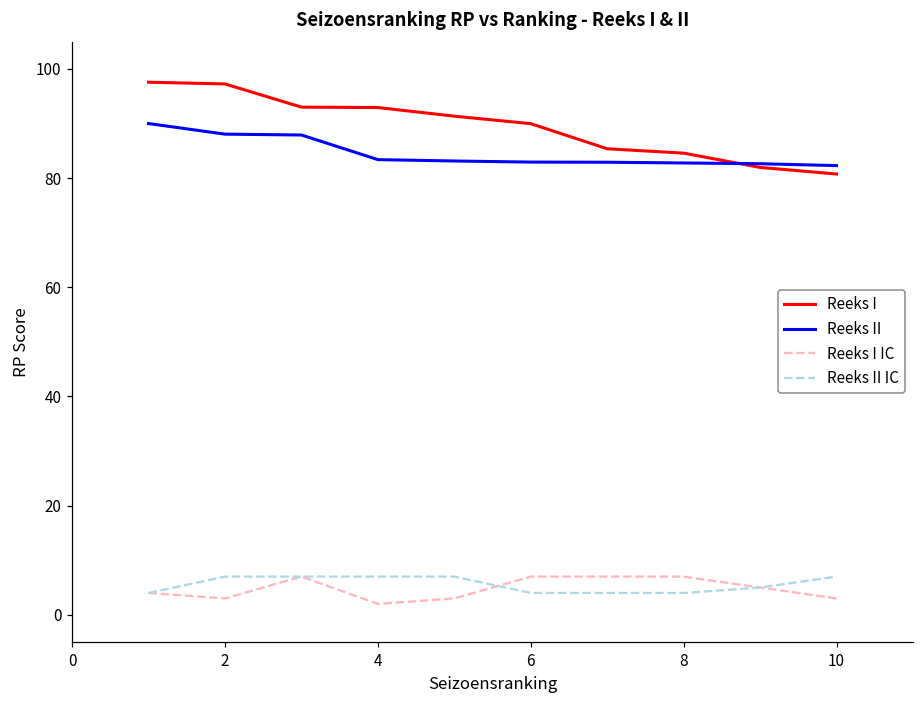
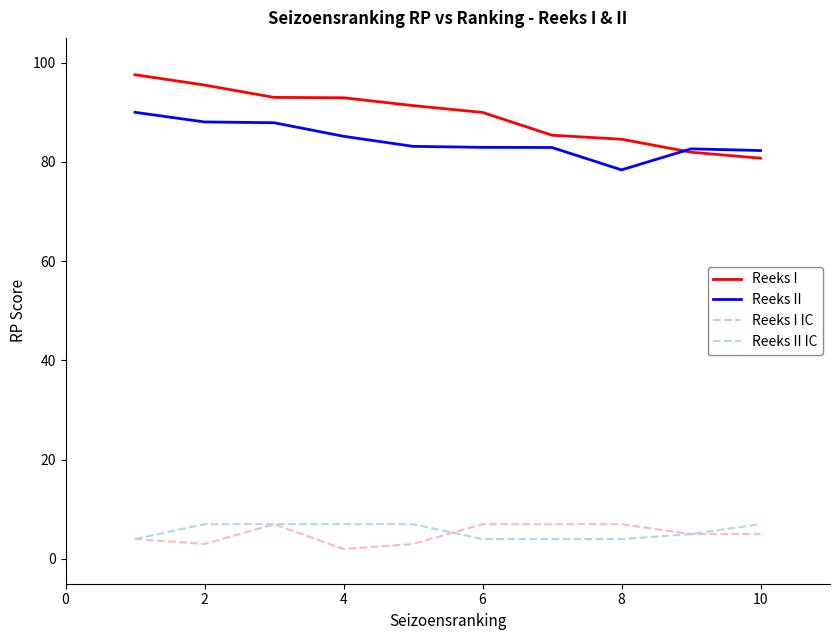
Reeks I, 2: 97 -> 95
Reeks II, 4: 83 -> 85
Reeks II, 8: 83 -> 78
Reeks I IC, 10: 3 -> 5
